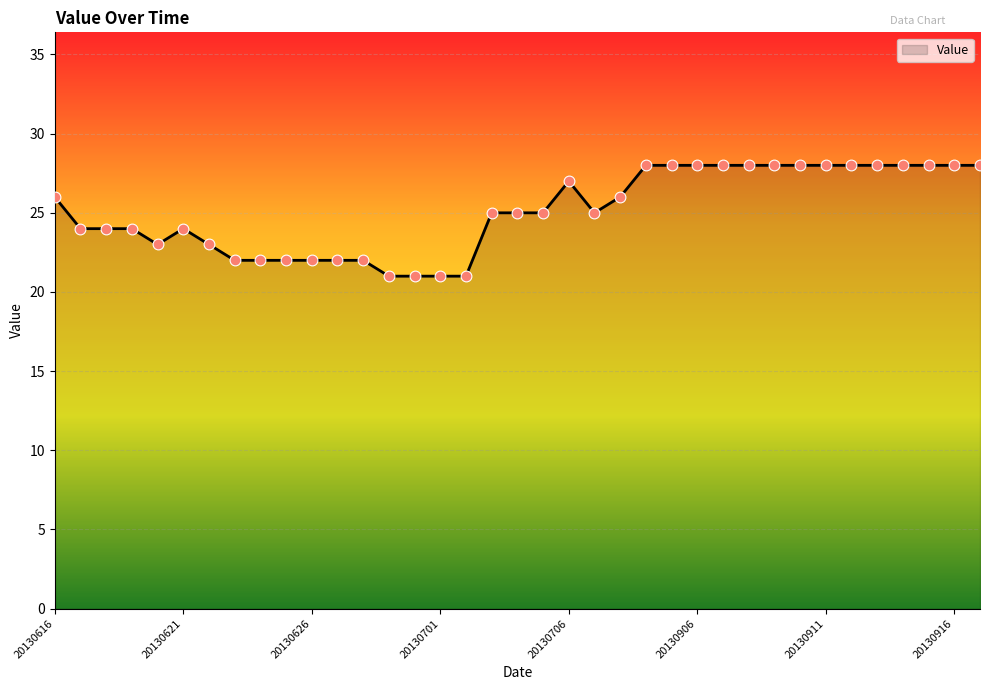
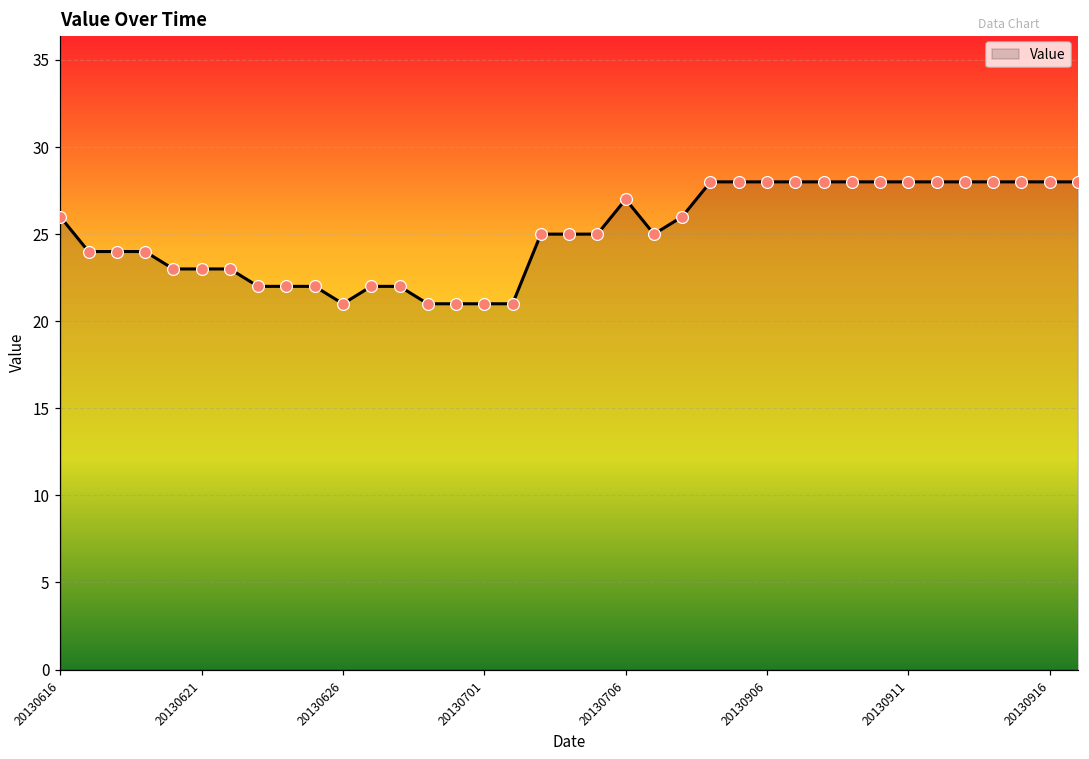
20130621: 24 -> 23
20130626: 22 -> 21
